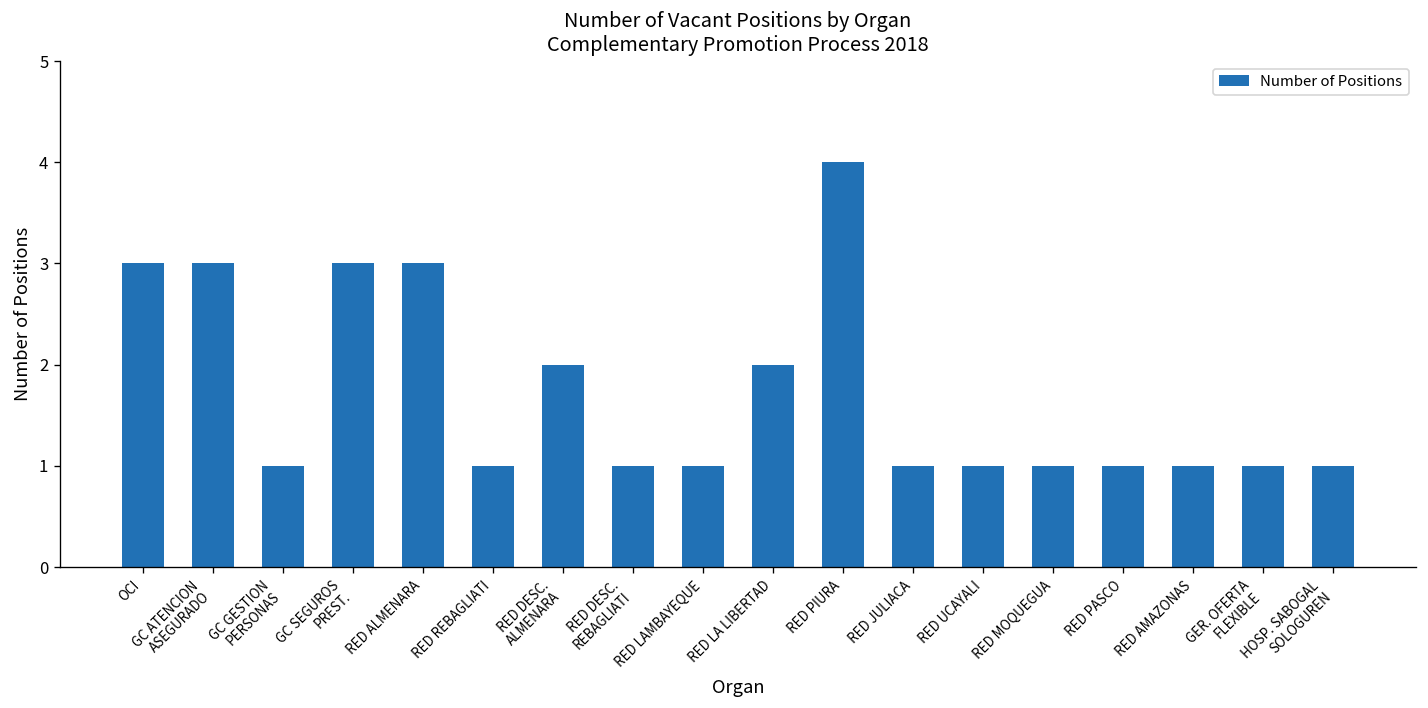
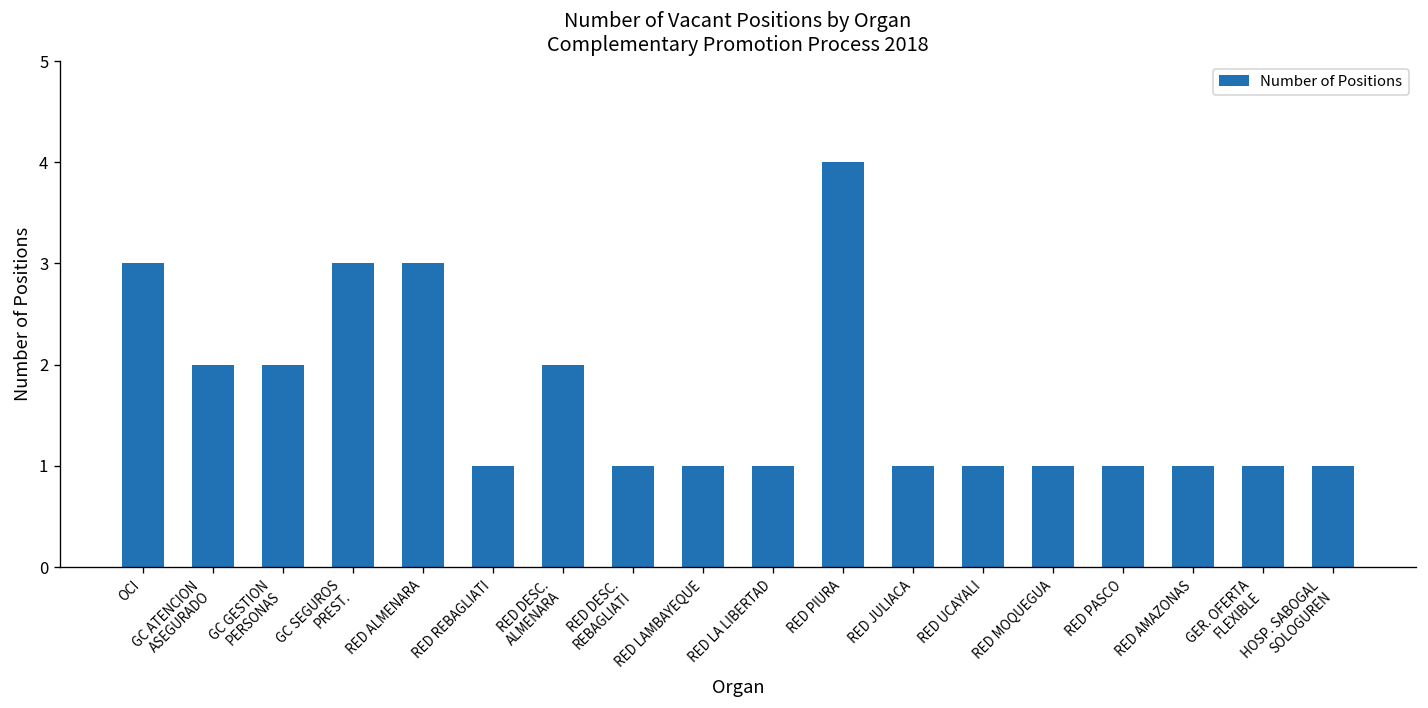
GC ATENCION ASEGURADO: 3 -> 2
GC GESTION PERSONAS: 1 -> 2
RED LA LIBERTAD: 2 -> 1
